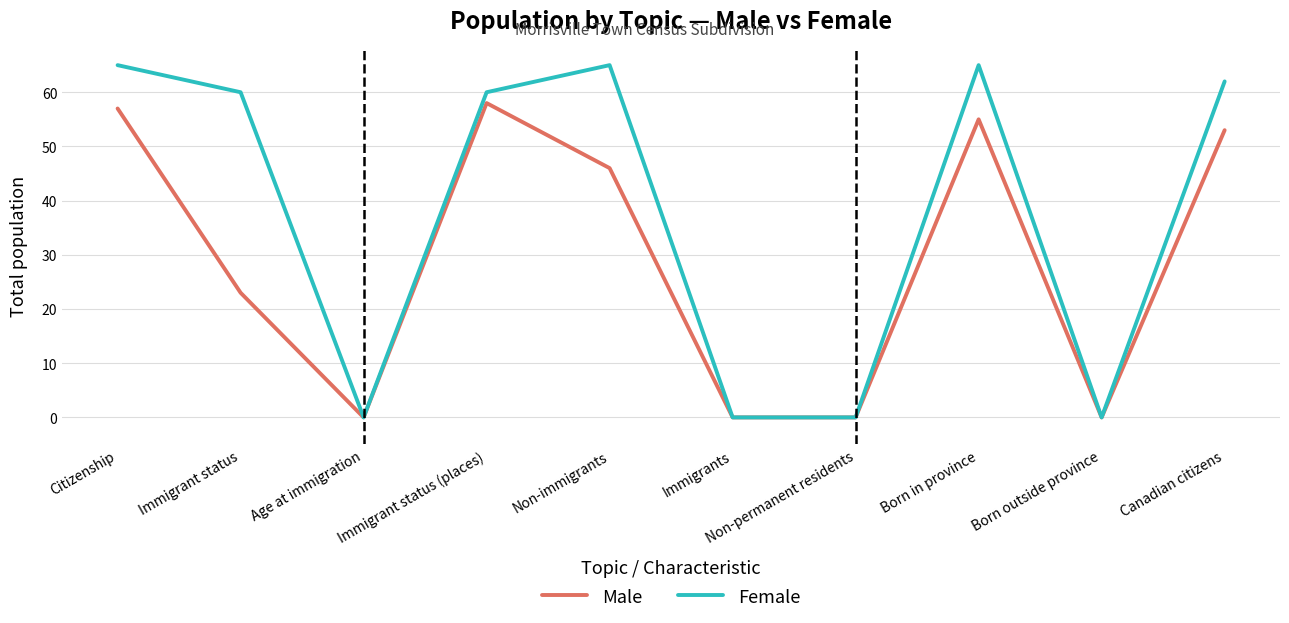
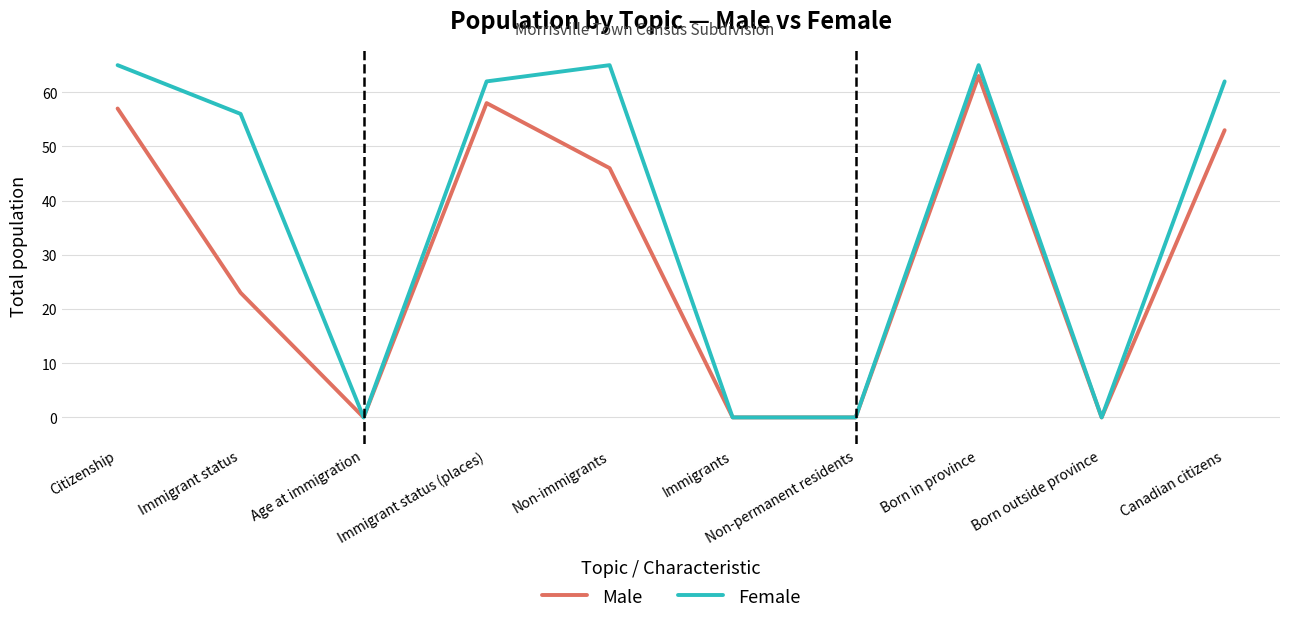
Female, Immigrant status: 60 -> 56
Female, Immigrant status (places): 60 -> 62
Male, Born in province: 55 -> 63
